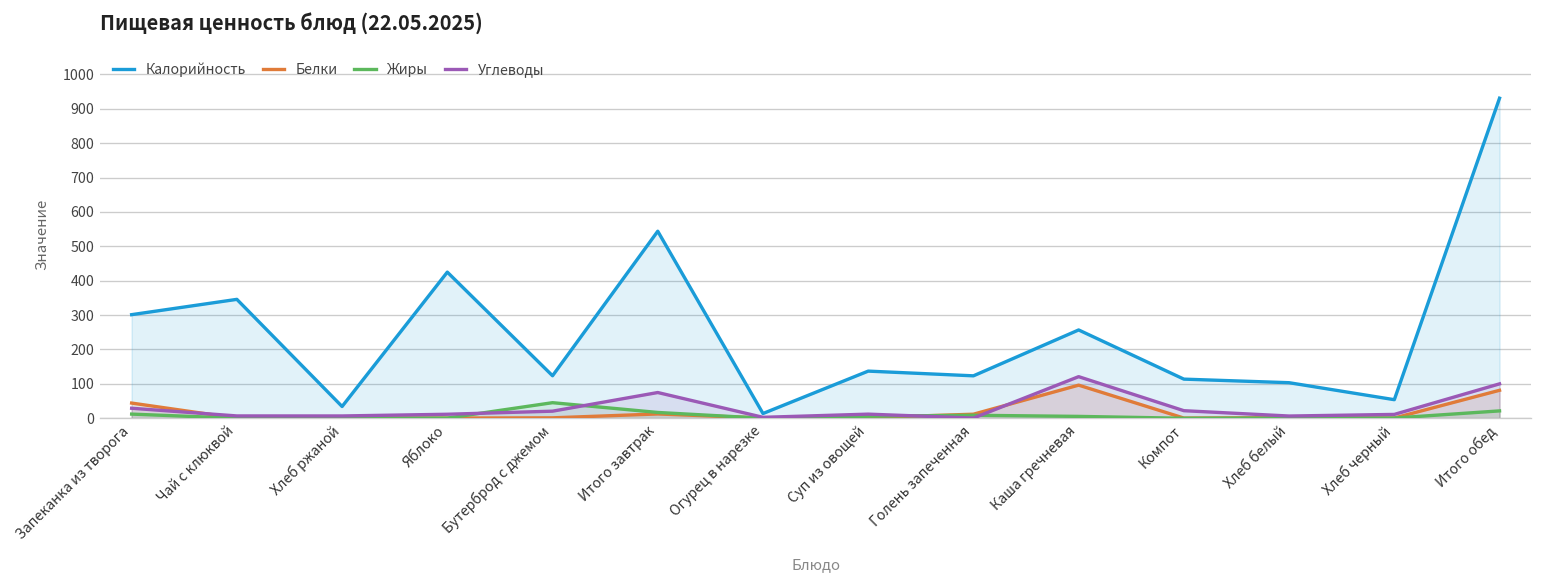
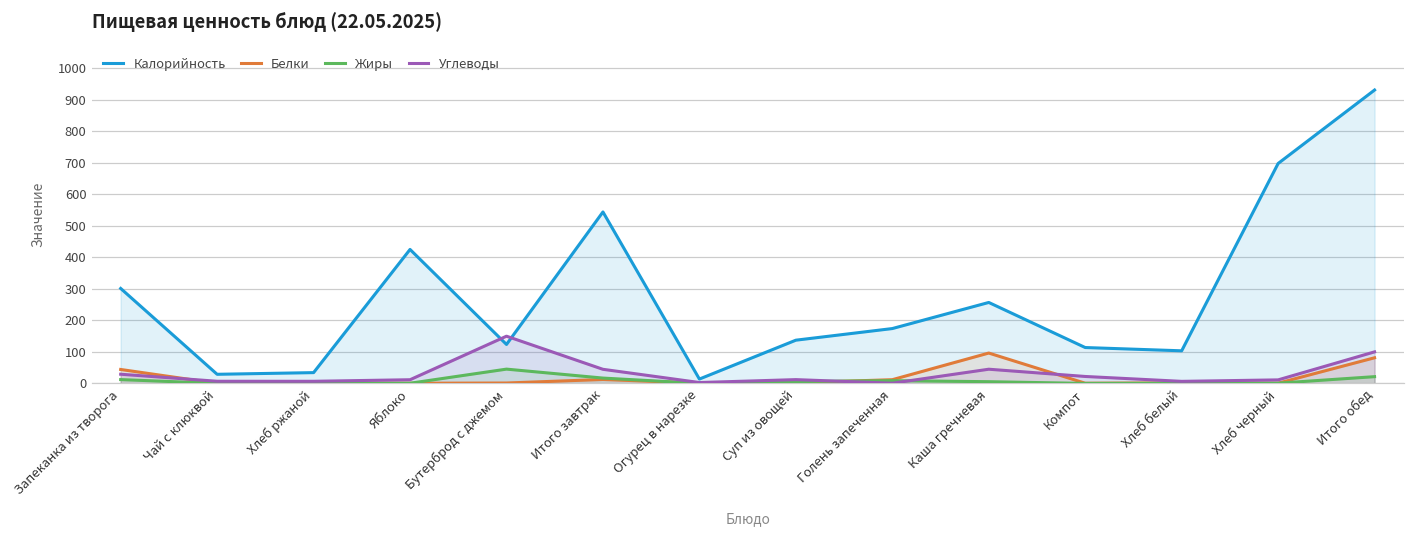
Калорийность, Чай с клюквой: 350 -> 30
Углеводы, Бутерброд с джемом: 20 -> 150
Углеводы, Итого завтрак: 70 -> 40
Калорийность, Голень запеченная: 120 -> 170
Углеводы, Каша гречневая: 120 -> 50
Калорийность, Хлеб черный: 50 -> 700
